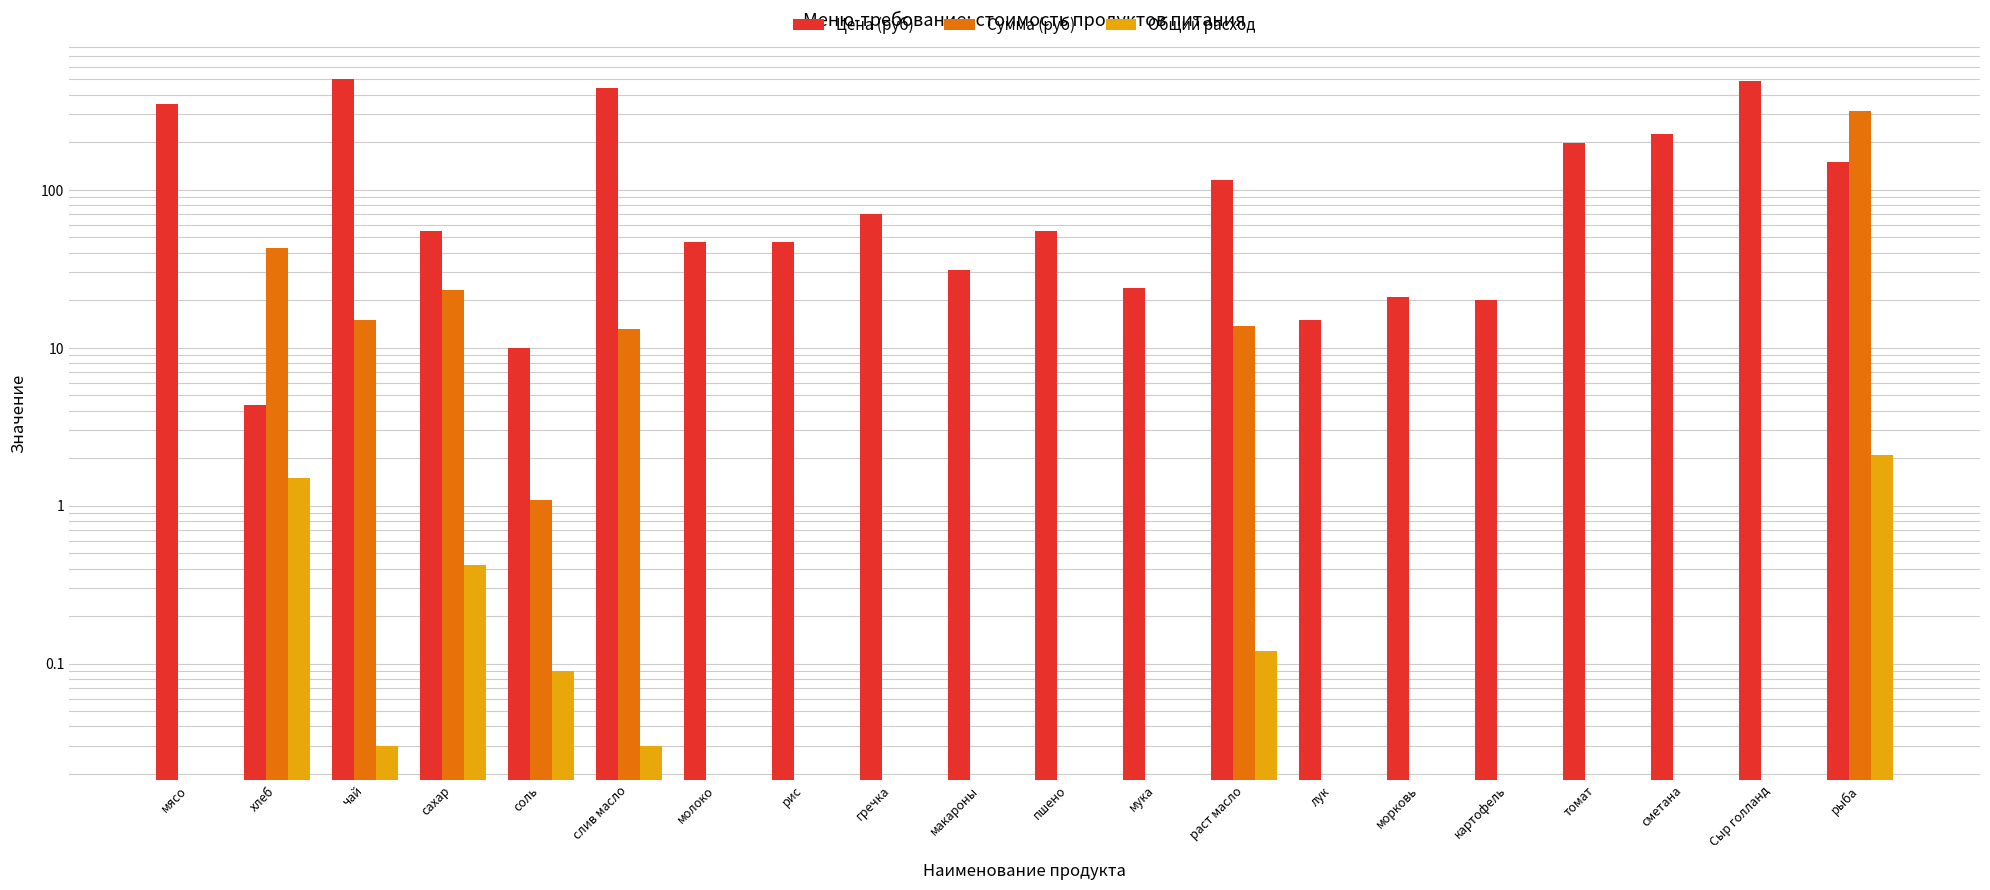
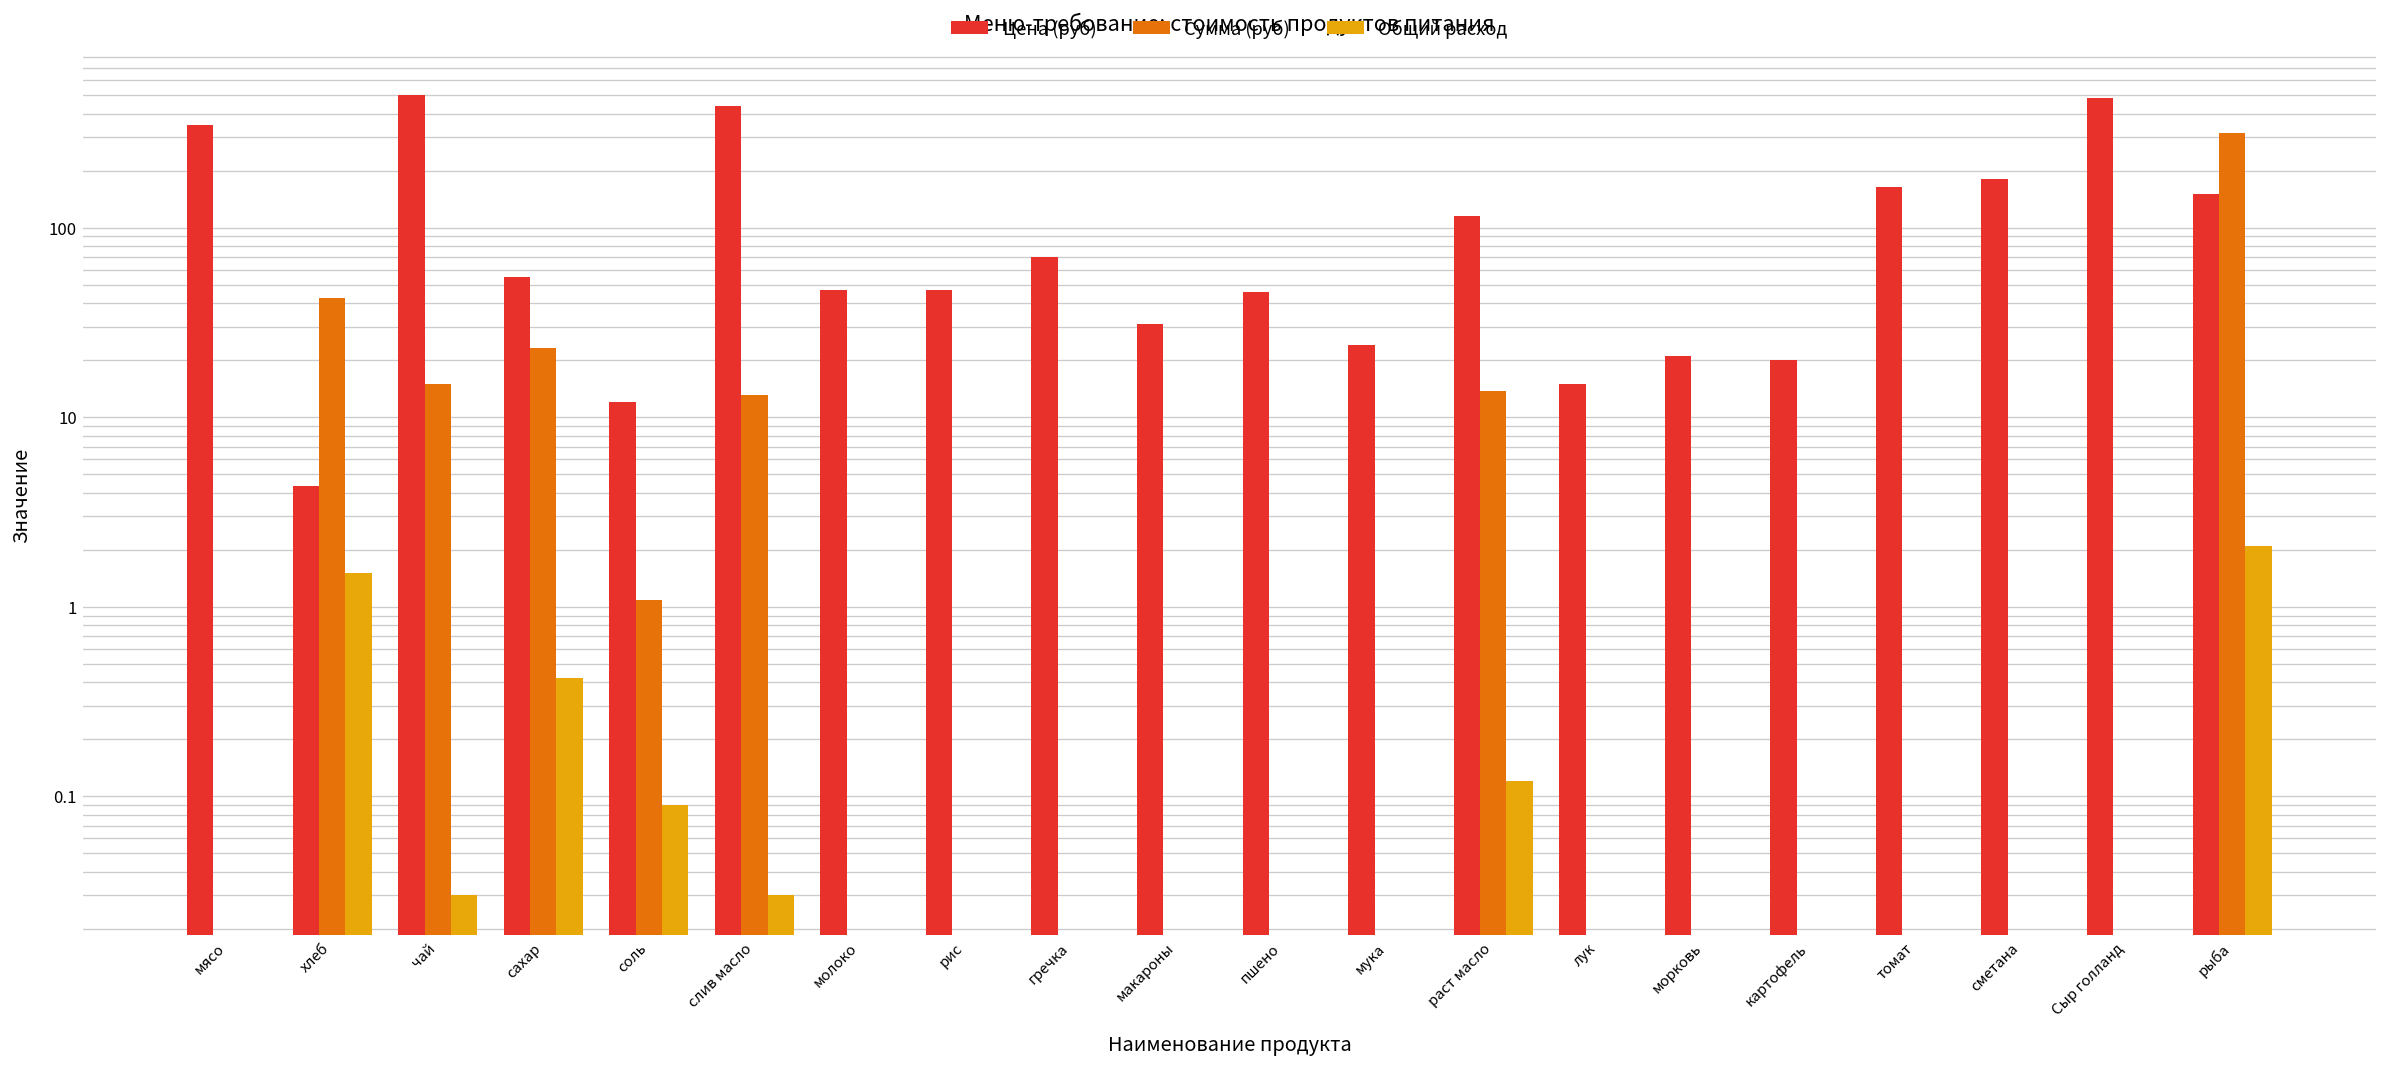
Цена (руб), соль: 10 -> 12
Цена (руб), пшено: 55 -> 46
Цена (руб), томат: 200 -> 160
Цена (руб), сметана: 230 -> 180
